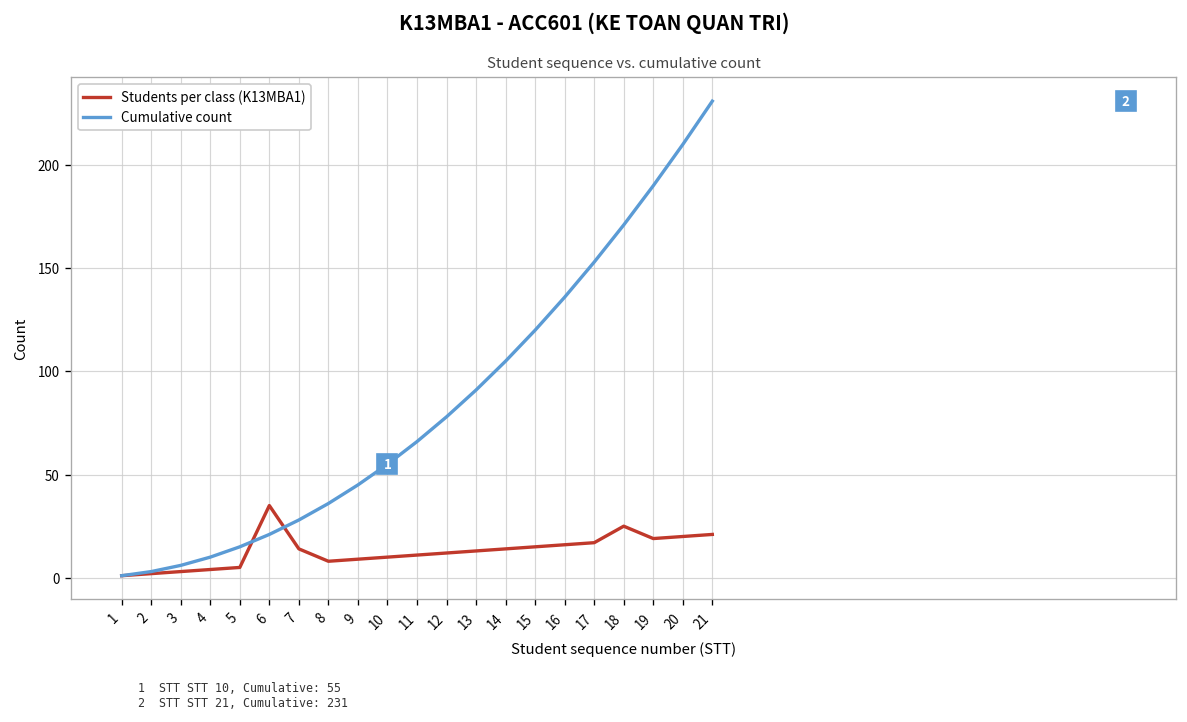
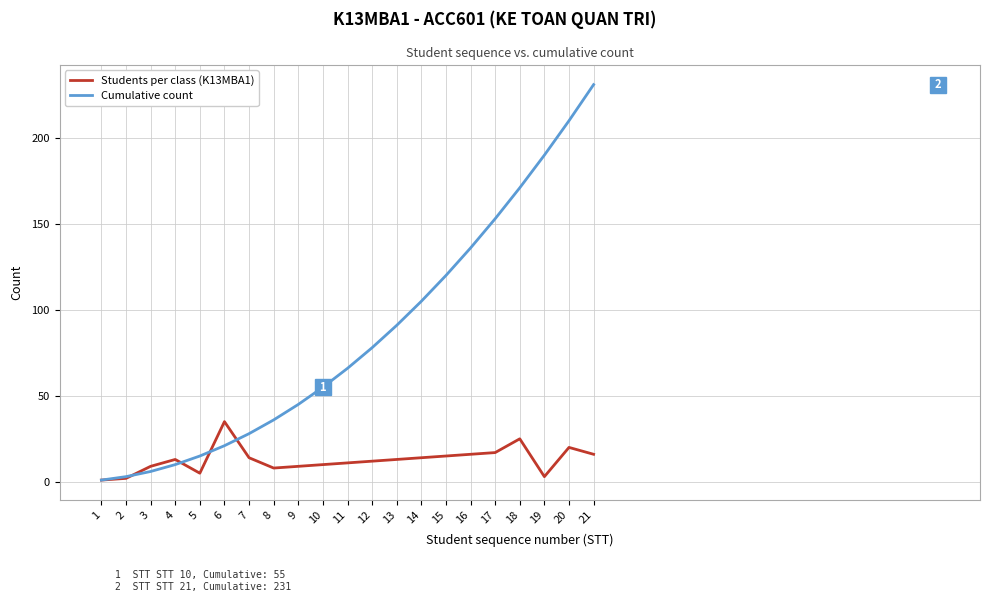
Students per class (K13MBA1), 3: 3 -> 9
Students per class (K13MBA1), 4: 4 -> 13
Students per class (K13MBA1), 19: 19 -> 3
Students per class (K13MBA1), 21: 21 -> 16
